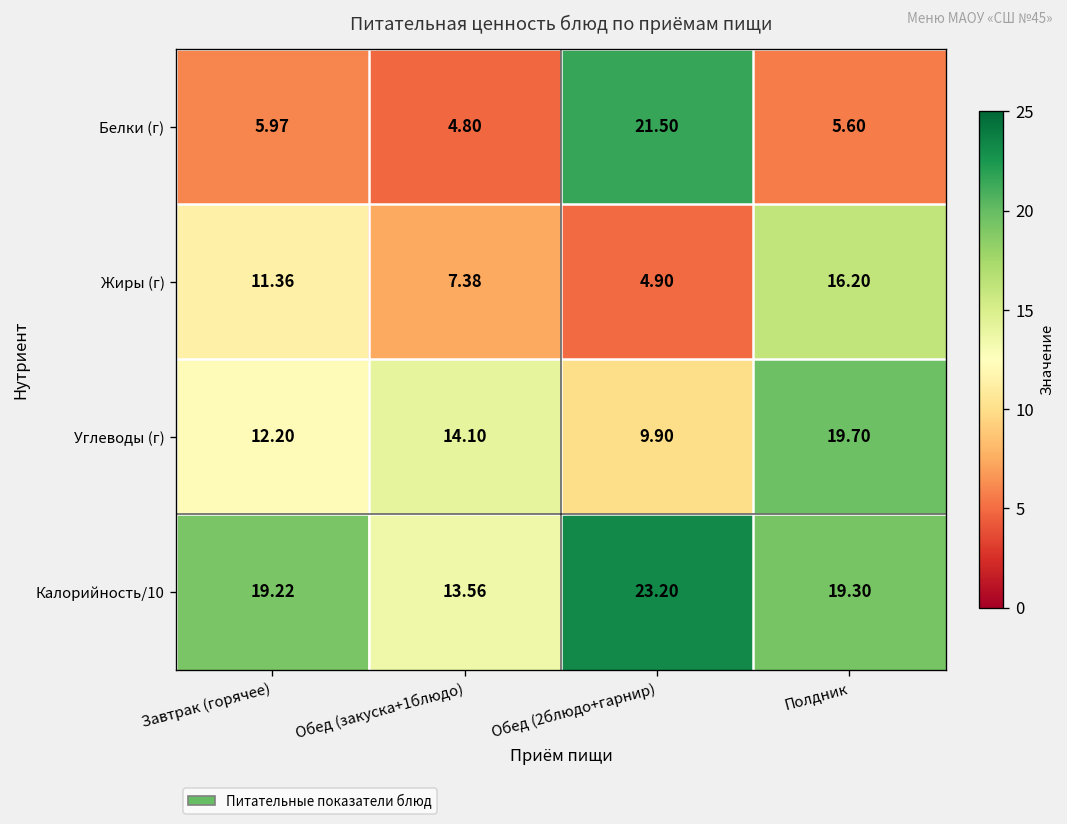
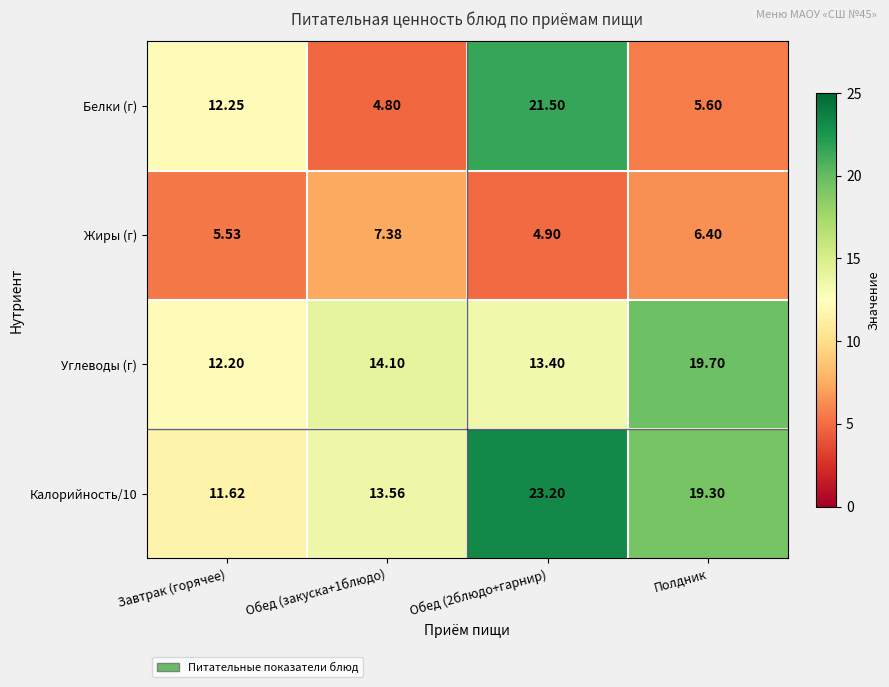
Белки (г), Завтрак (горячее): 5.97 -> 12.25
Жиры (г), Завтрак (горячее): 11.36 -> 5.53
Жиры (г), Полдник: 16.20 -> 6.40
Углеводы (г), Обед (2блюдо+гарнир): 9.90 -> 13.40
Калорийность/10, Завтрак (горячее): 19.22 -> 11.62
